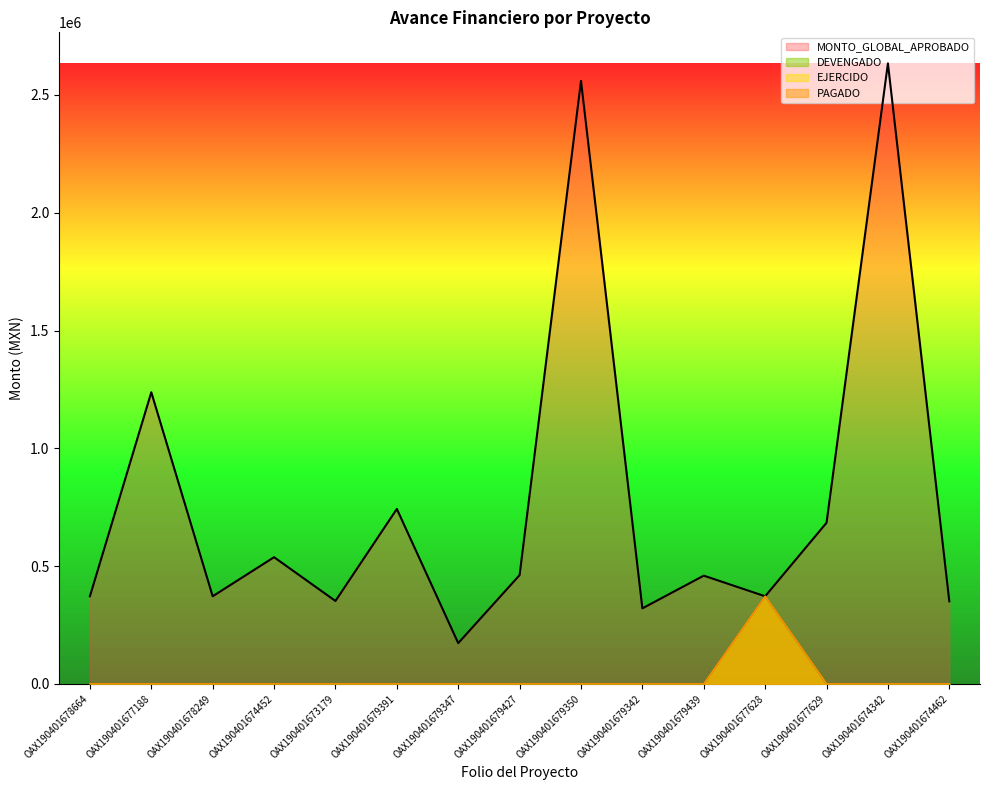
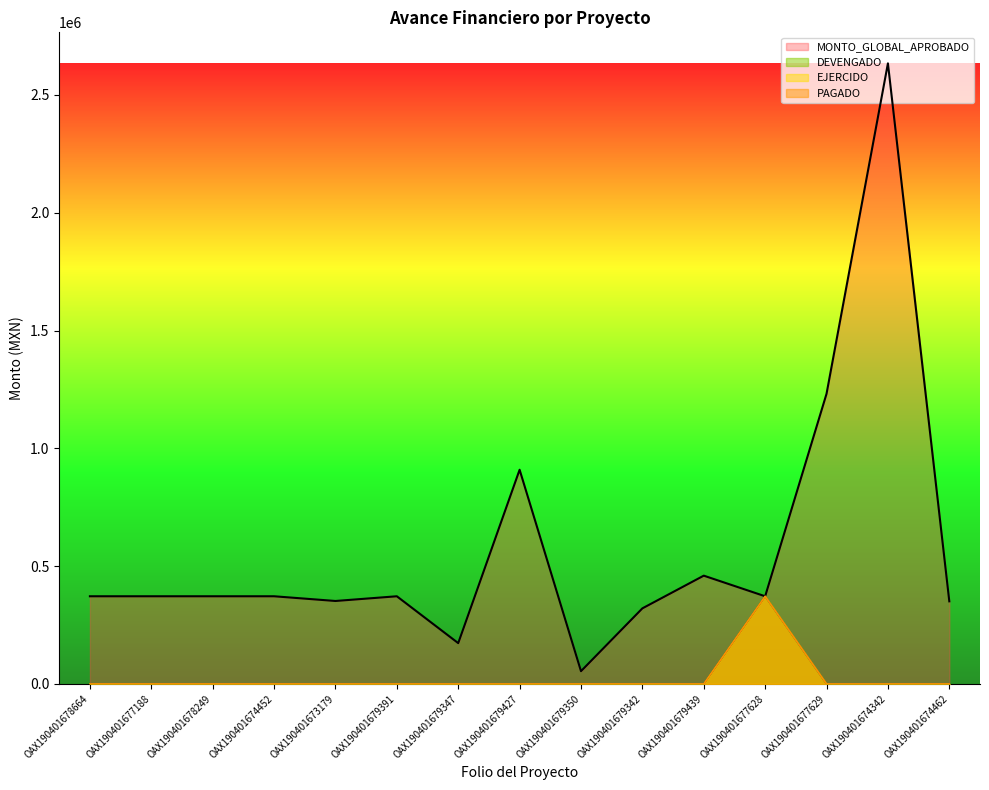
MONTO_GLOBAL_APROBADO, OAX190401677188: 1240000 -> 370000
MONTO_GLOBAL_APROBADO, OAX190401674452: 540000 -> 370000
MONTO_GLOBAL_APROBADO, OAX190401679391: 740000 -> 370000
MONTO_GLOBAL_APROBADO, OAX190401679427: 460000 -> 910000
MONTO_GLOBAL_APROBADO, OAX190401679350: 2560000 -> 50000
MONTO_GLOBAL_APROBADO, OAX190401677629: 680000 -> 1230000
